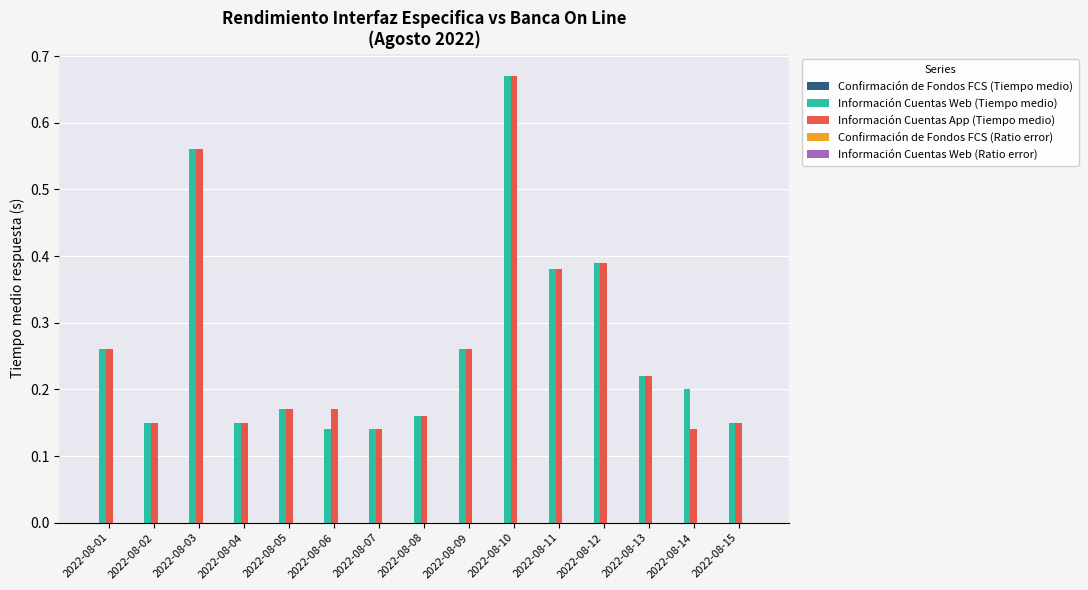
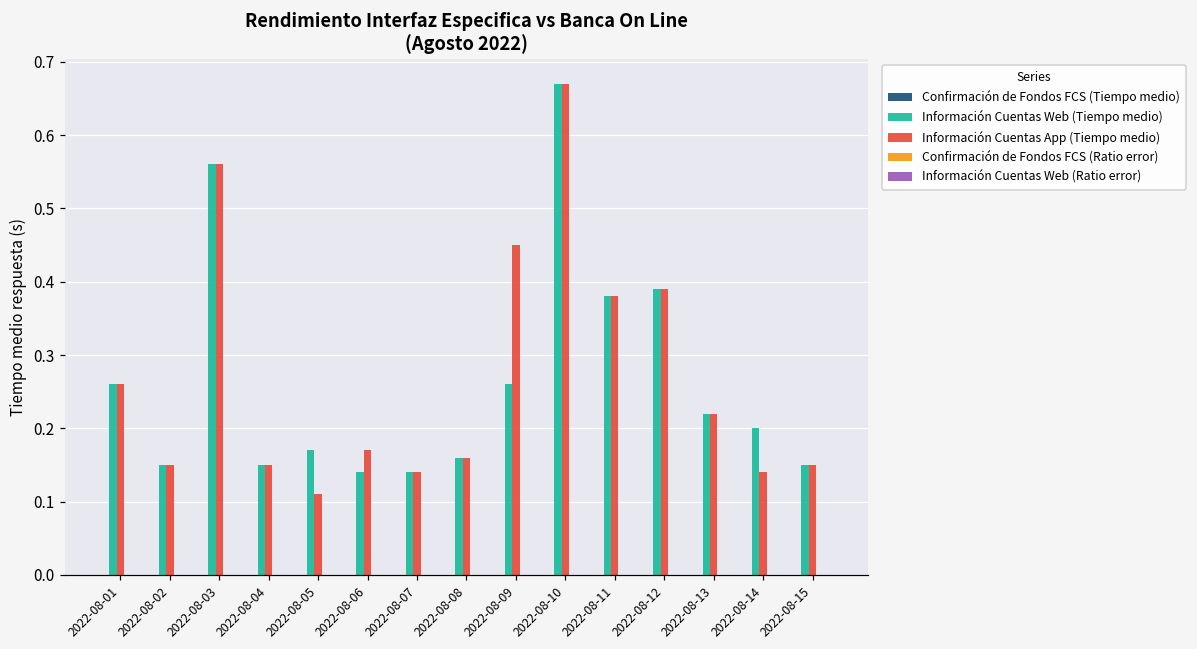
Información Cuentas App (Tiempo medio), 2022-08-05: 0.17 -> 0.11
Información Cuentas App (Tiempo medio), 2022-08-09: 0.26 -> 0.45
